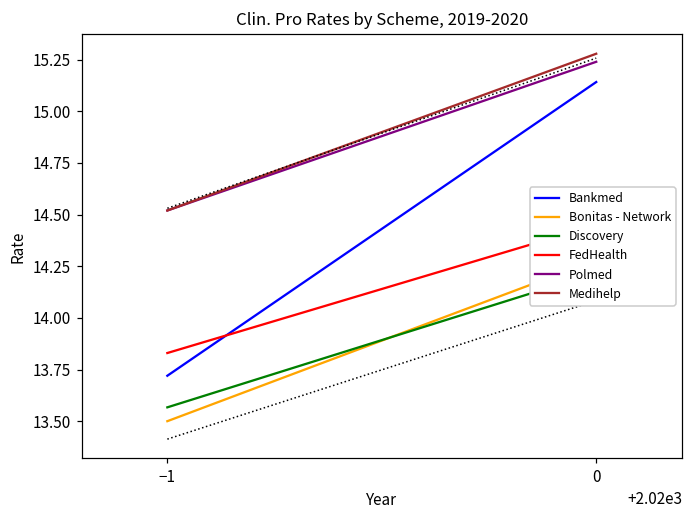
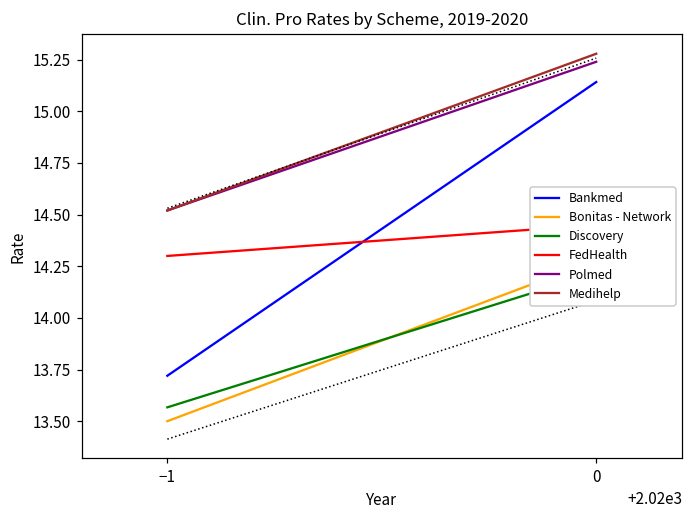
FedHealth, −1: 13.83 -> 14.30
